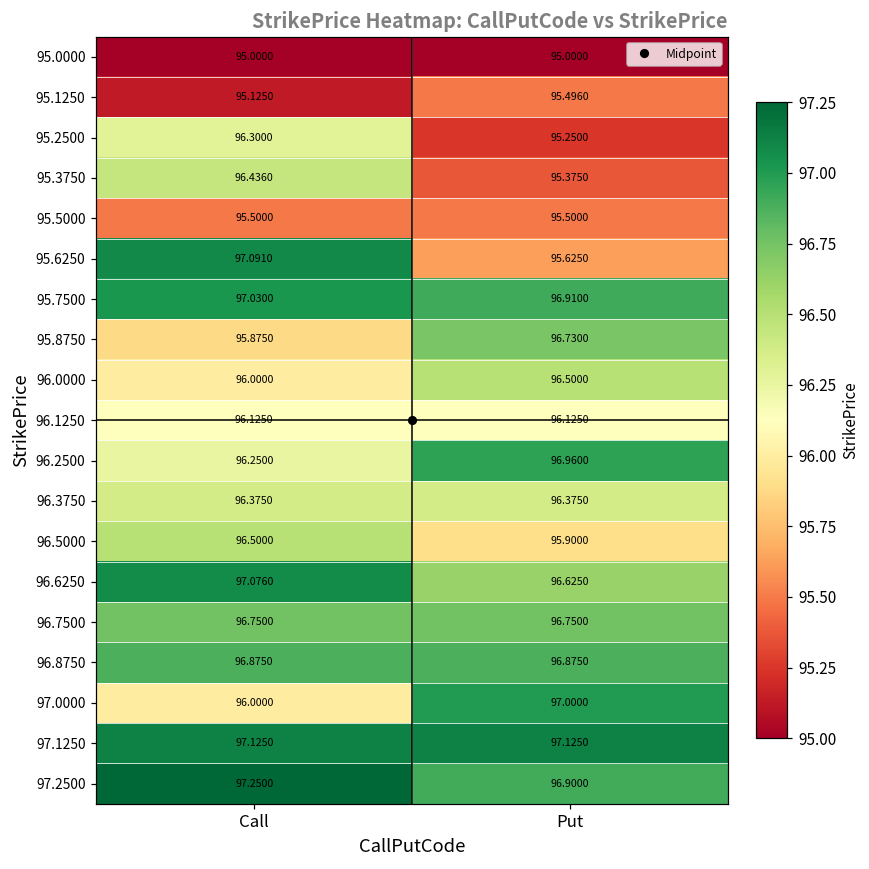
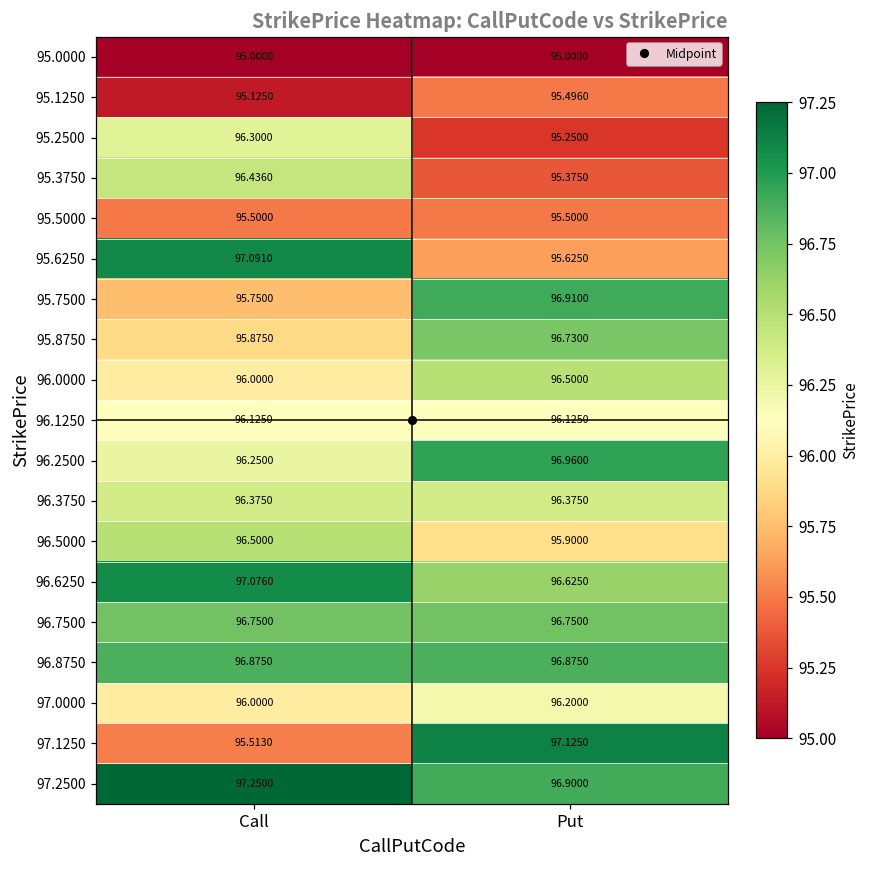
95.7500, Call: 97.0300 -> 95.7500
97.0000, Put: 97.0000 -> 96.2000
97.1250, Call: 97.1250 -> 95.5130
